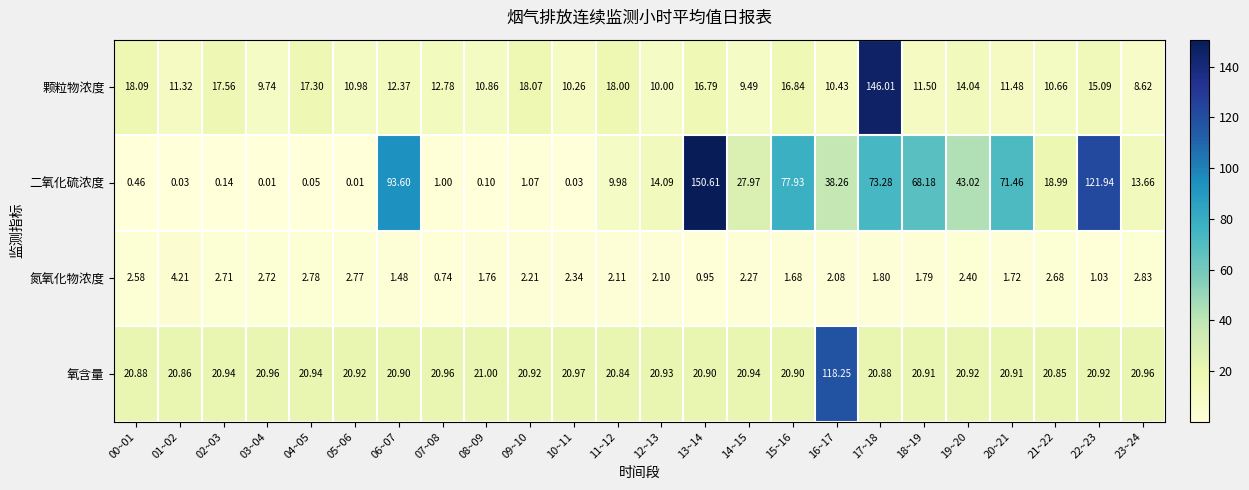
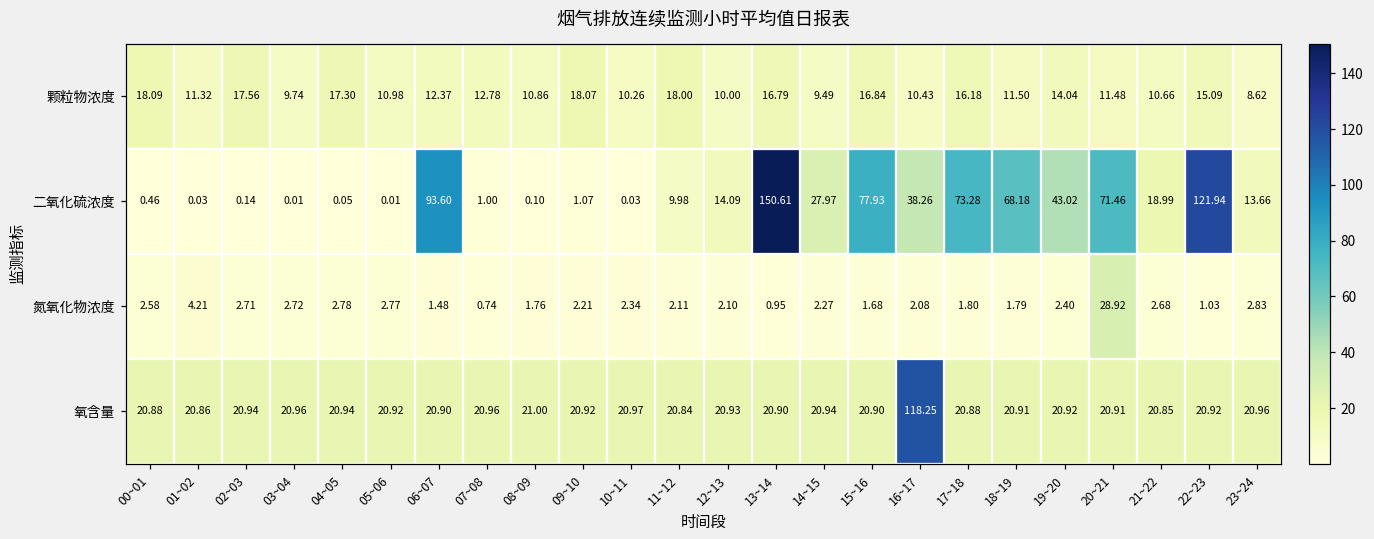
颗粒物浓度, 17~18: 146.01 -> 16.18
氮氧化物浓度, 20~21: 1.72 -> 28.92
